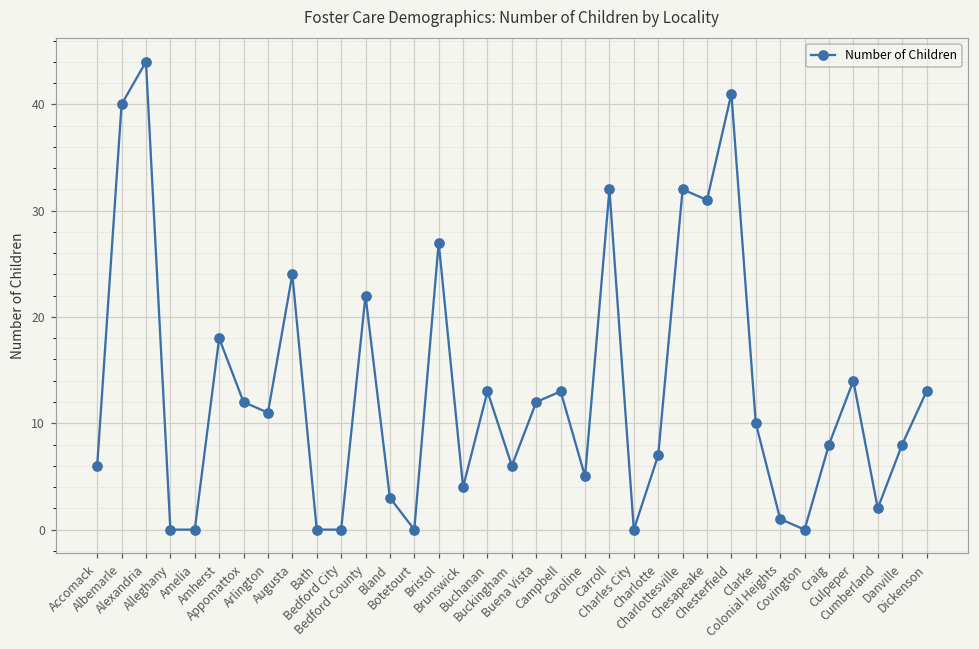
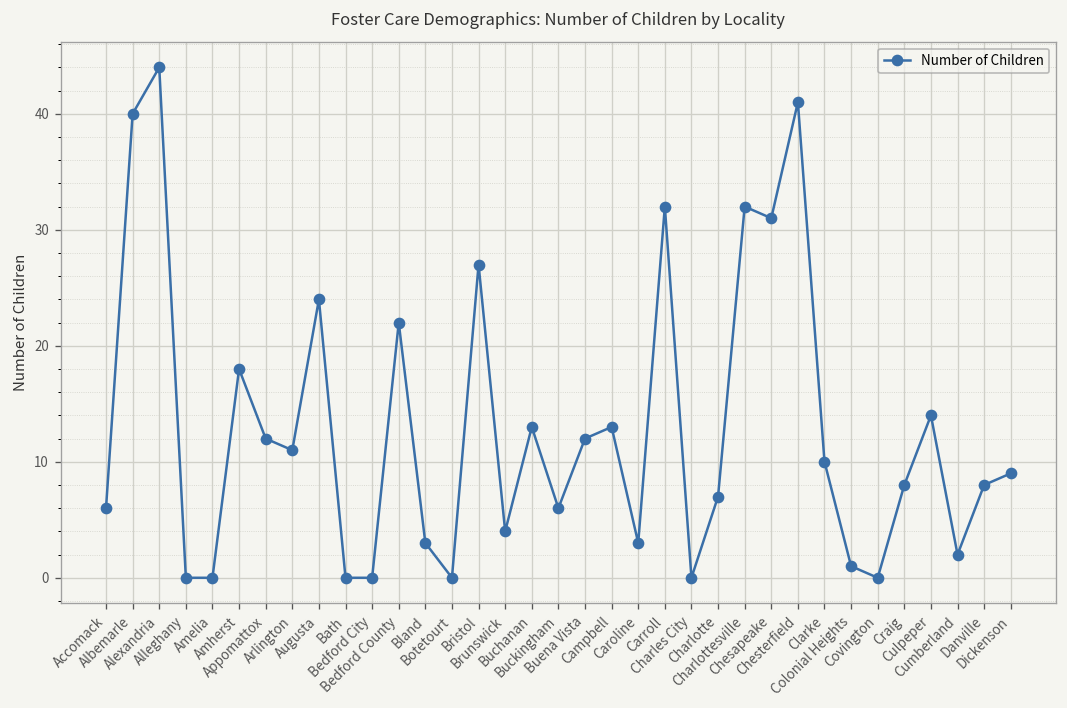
Caroline: 5 -> 3
Dickenson: 13 -> 9
